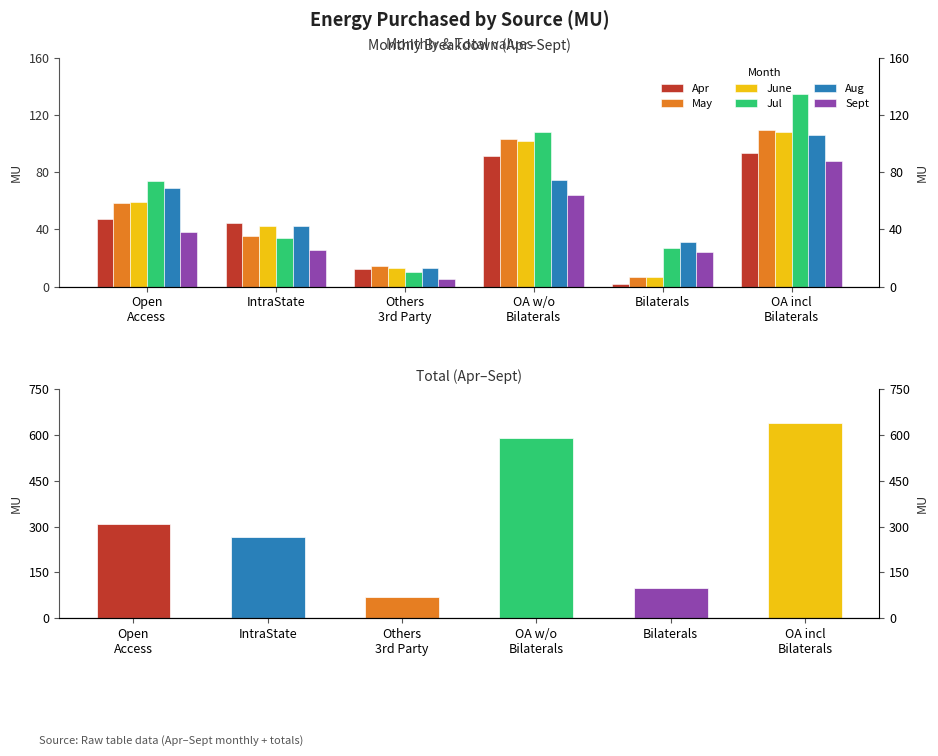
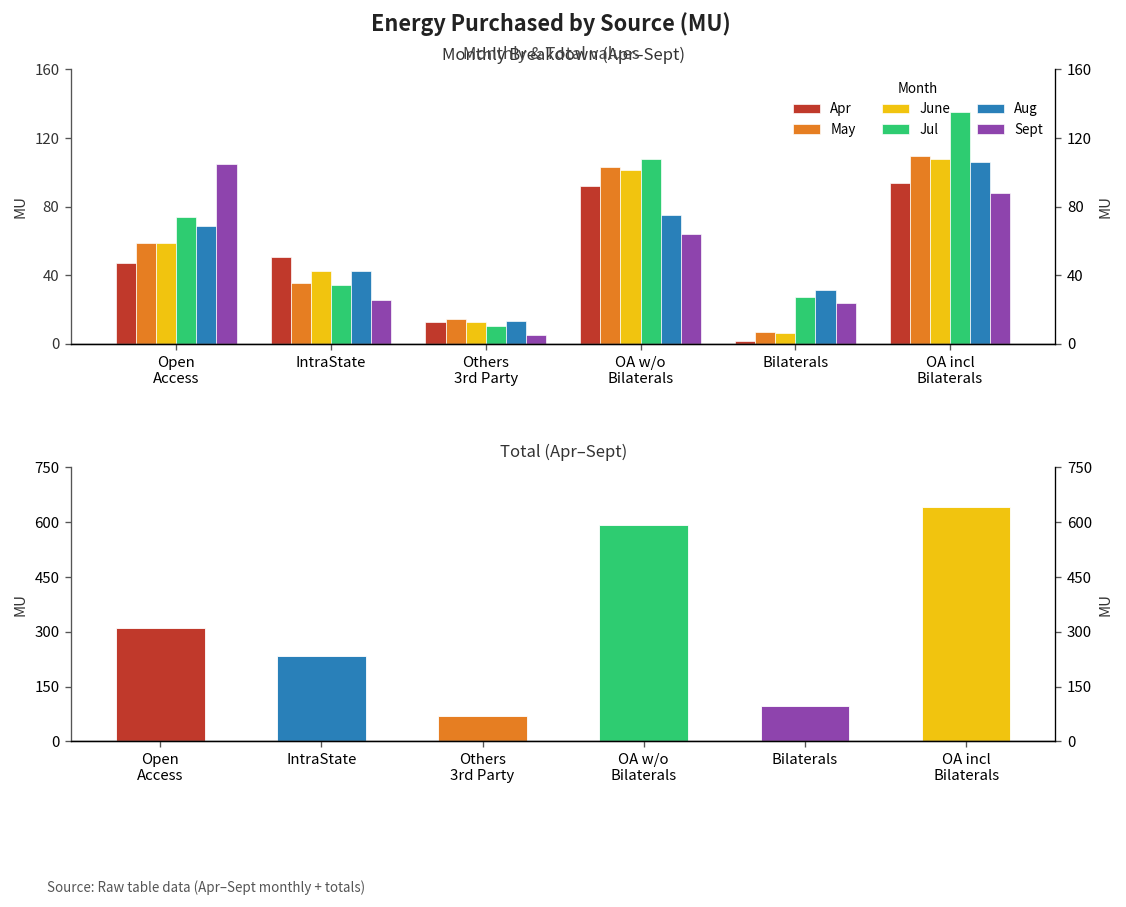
Monthly Breakdown (Apr–Sept), Sept, Open Access: 38 -> 105
Monthly Breakdown (Apr–Sept), Apr, IntraState: 44 -> 51
Total (Apr–Sept), IntraState: 270 -> 230
